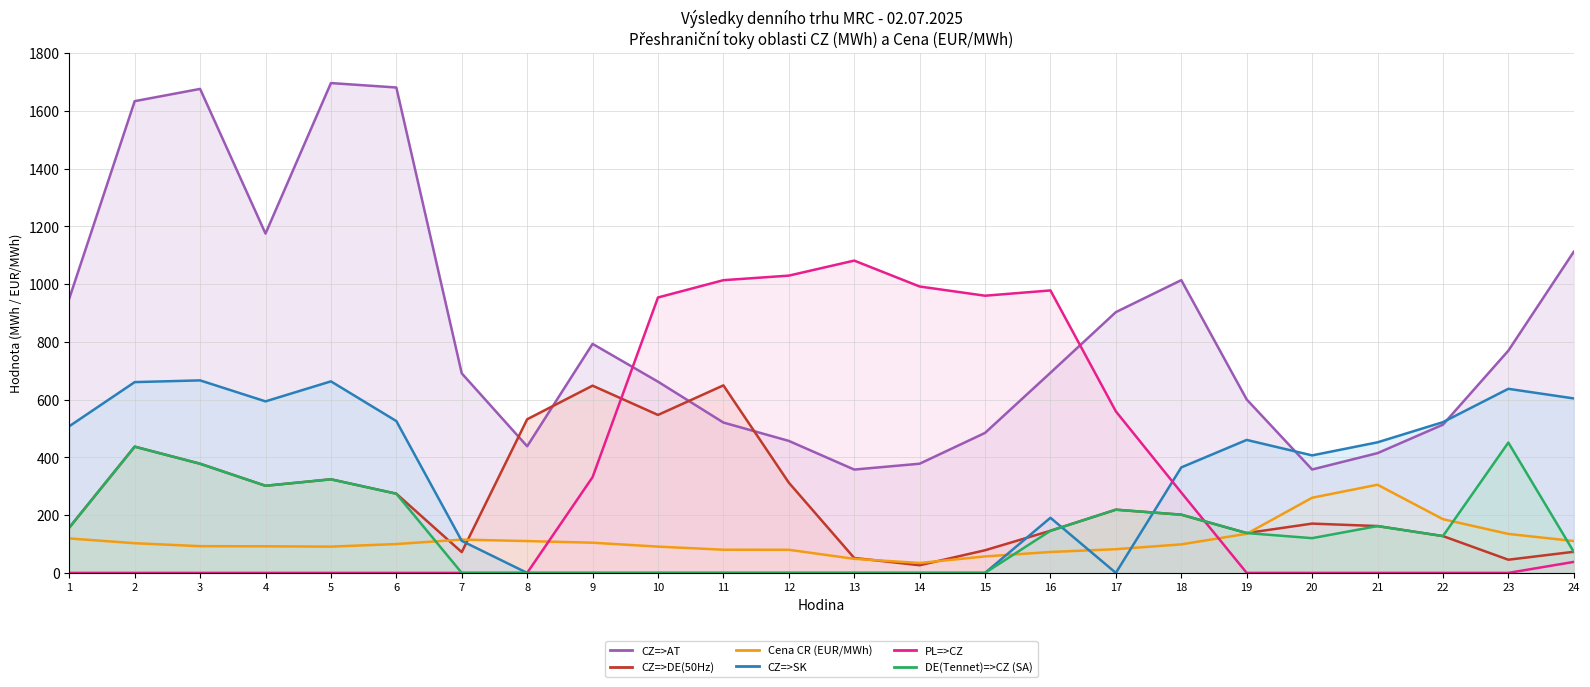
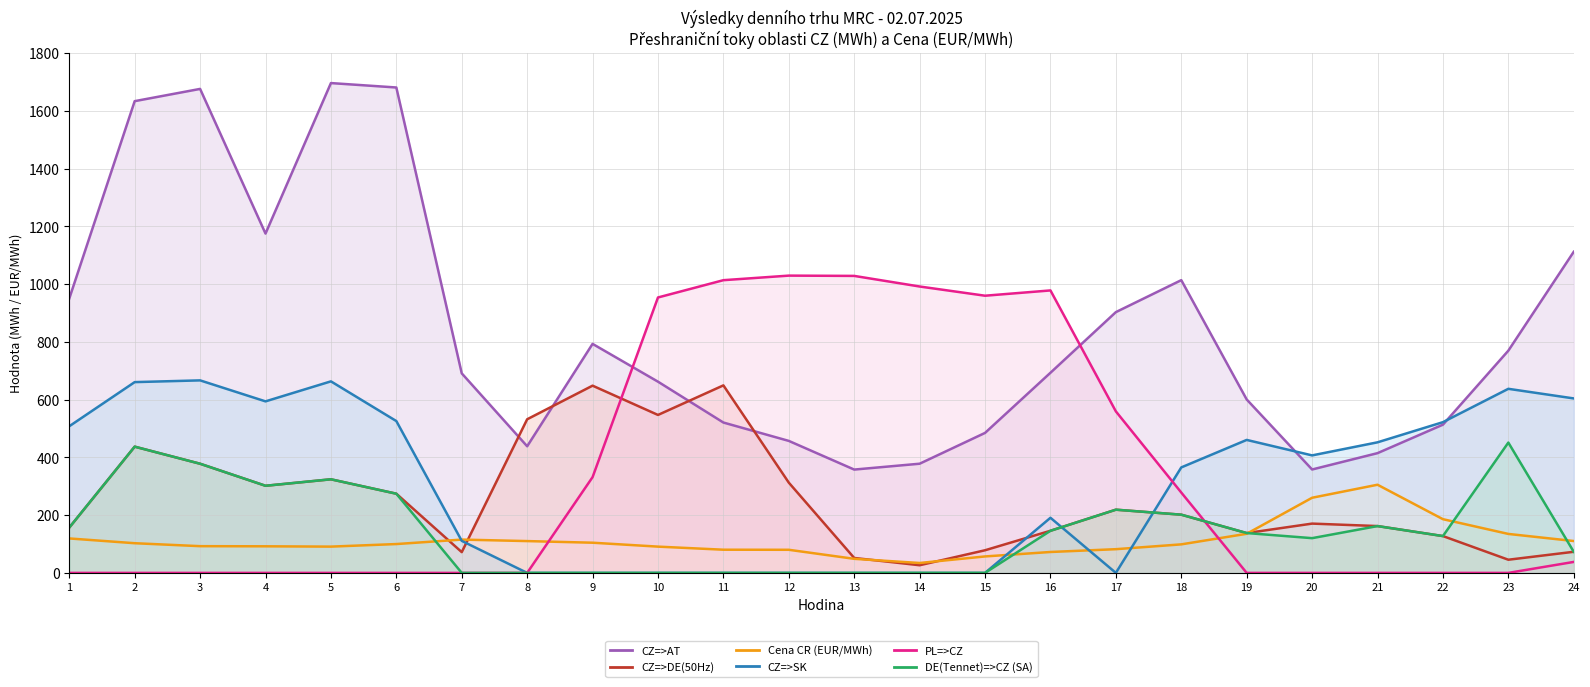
PL=>CZ, 13: 1080 -> 1030
